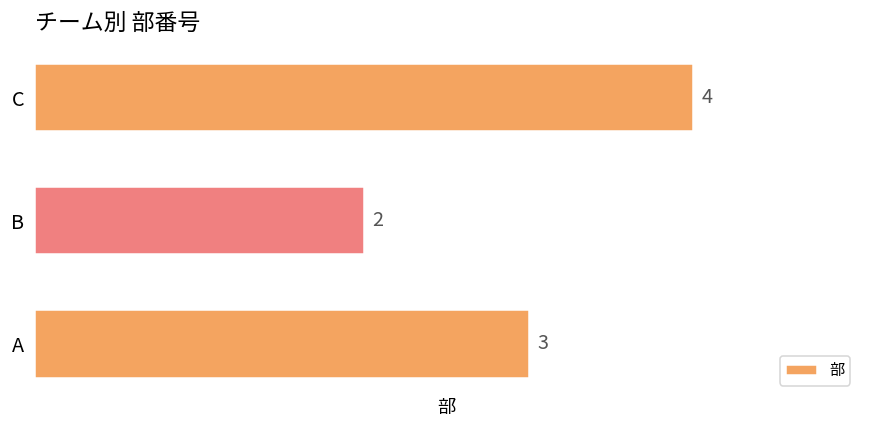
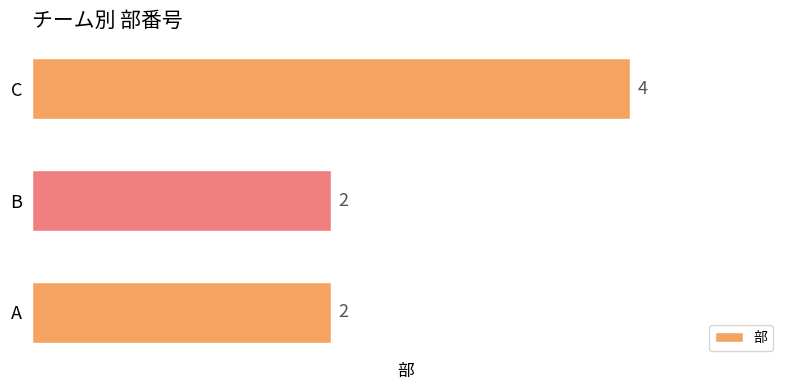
A: 3 -> 2
